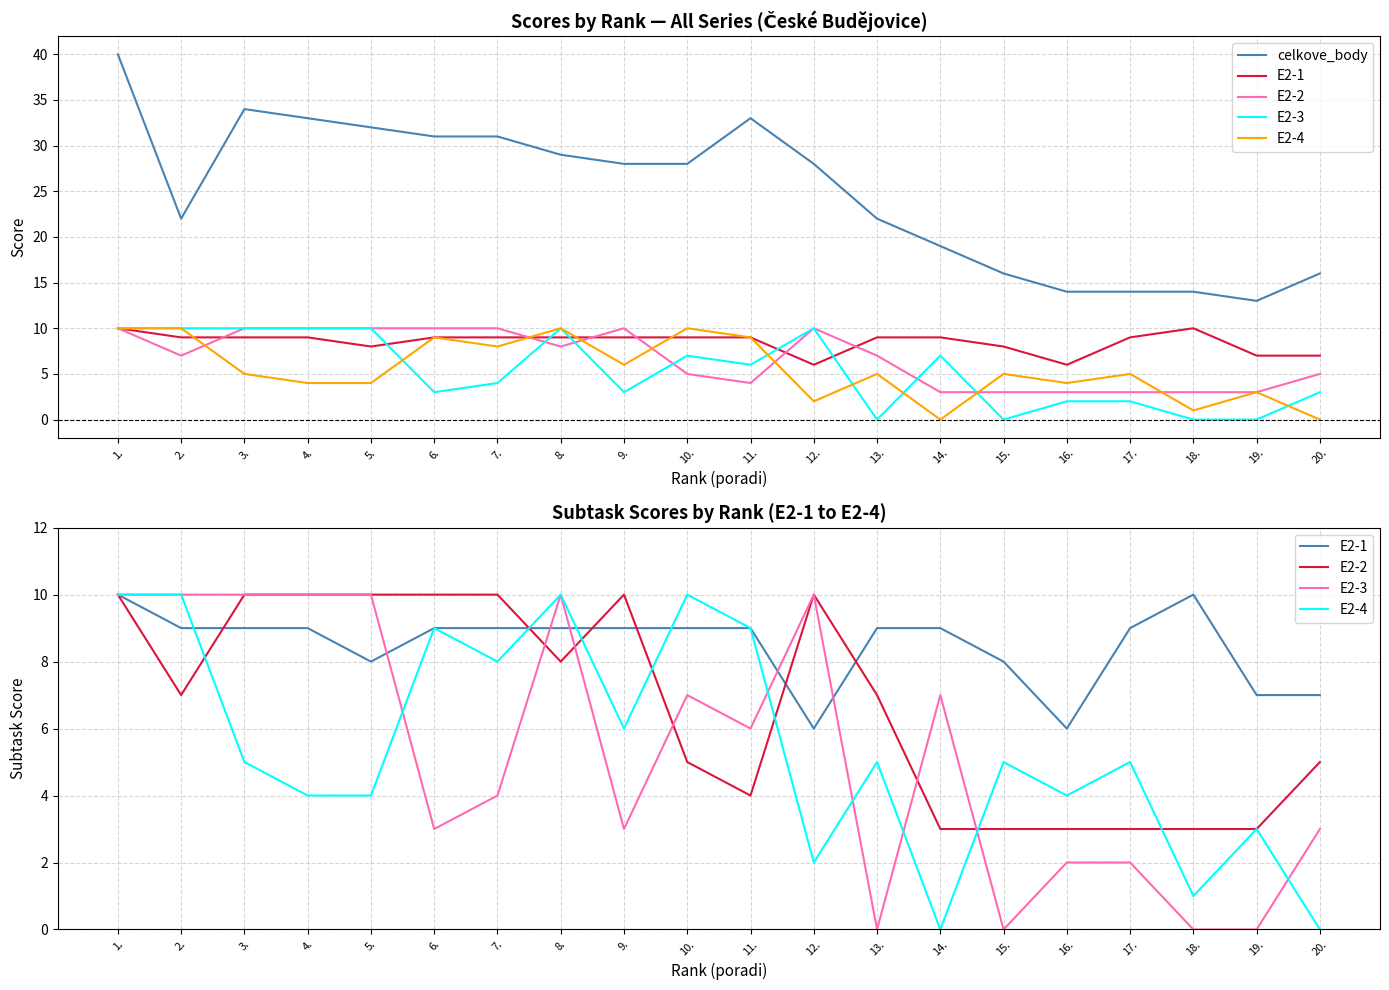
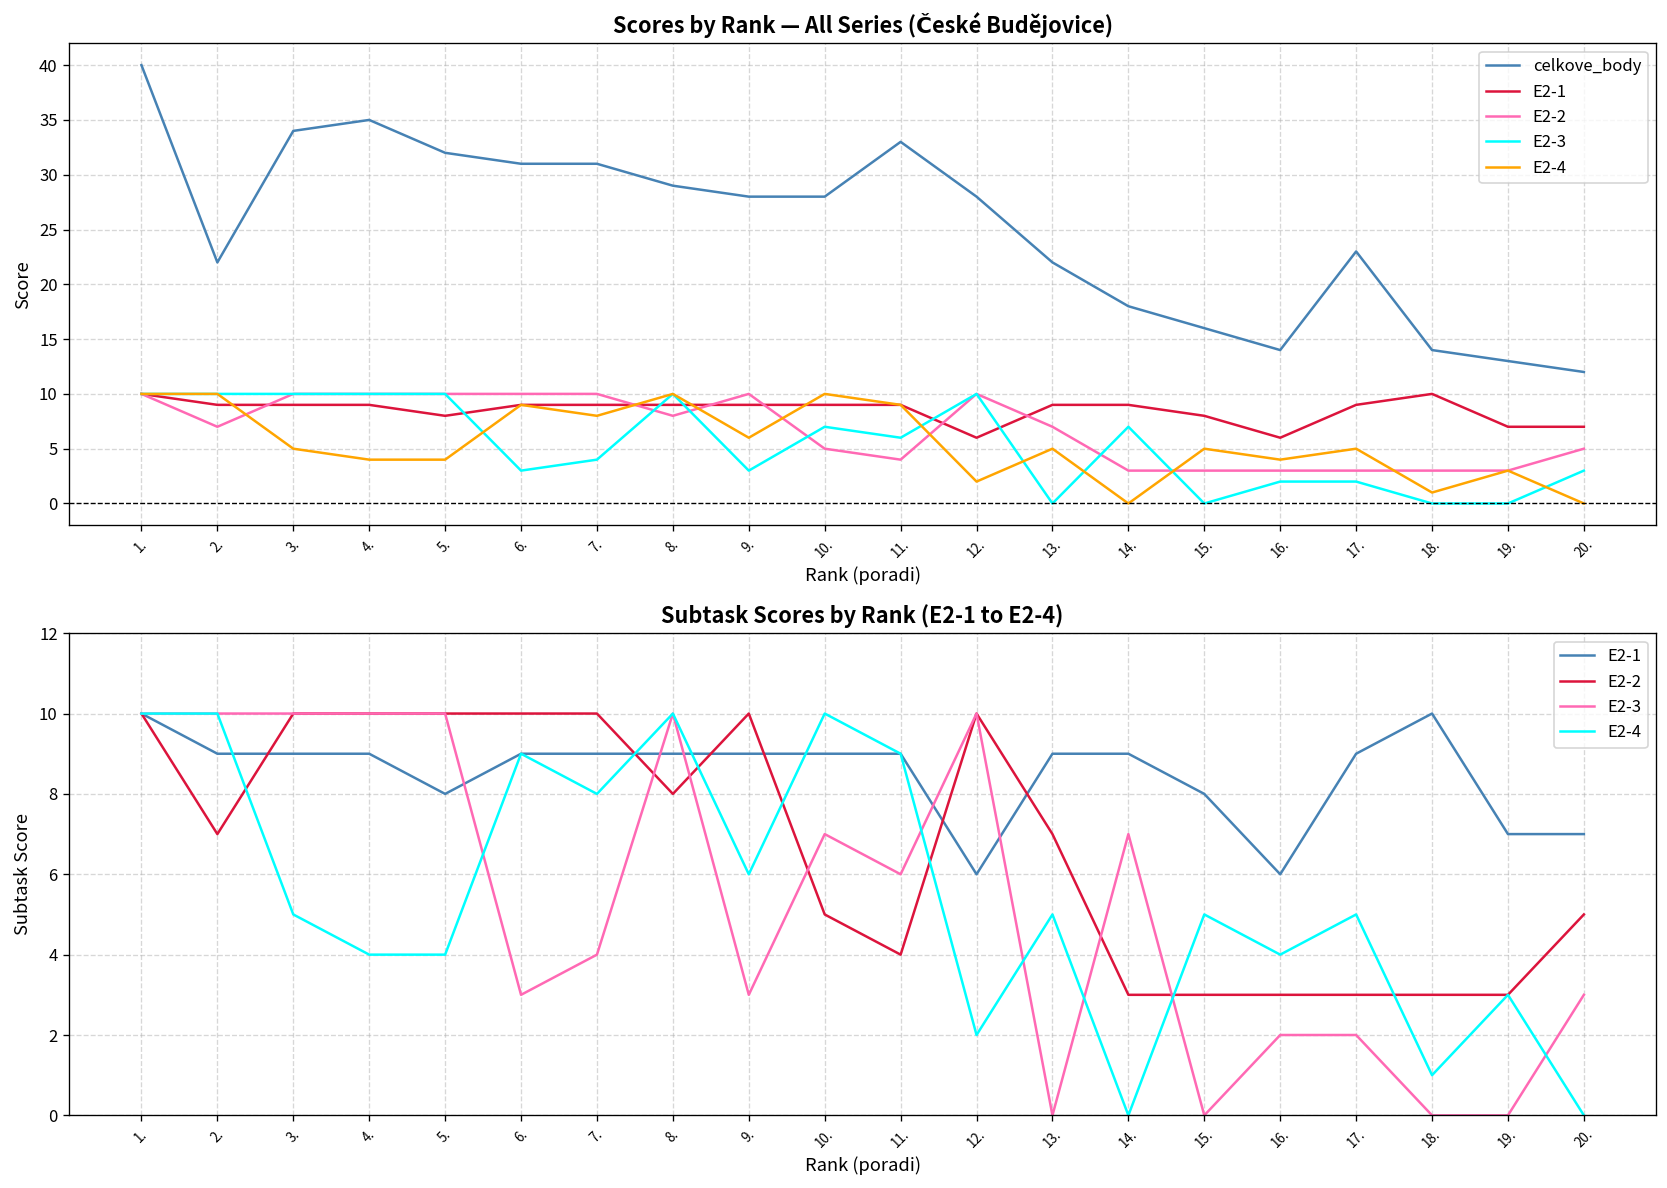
Scores by Rank — All Series (České Budějovice), celkove_body, 4.: 33 -> 35
Scores by Rank — All Series (České Budějovice), celkove_body, 14.: 19 -> 18
Scores by Rank — All Series (České Budějovice), celkove_body, 17.: 14 -> 23
Scores by Rank — All Series (České Budějovice), celkove_body, 20.: 16 -> 12
